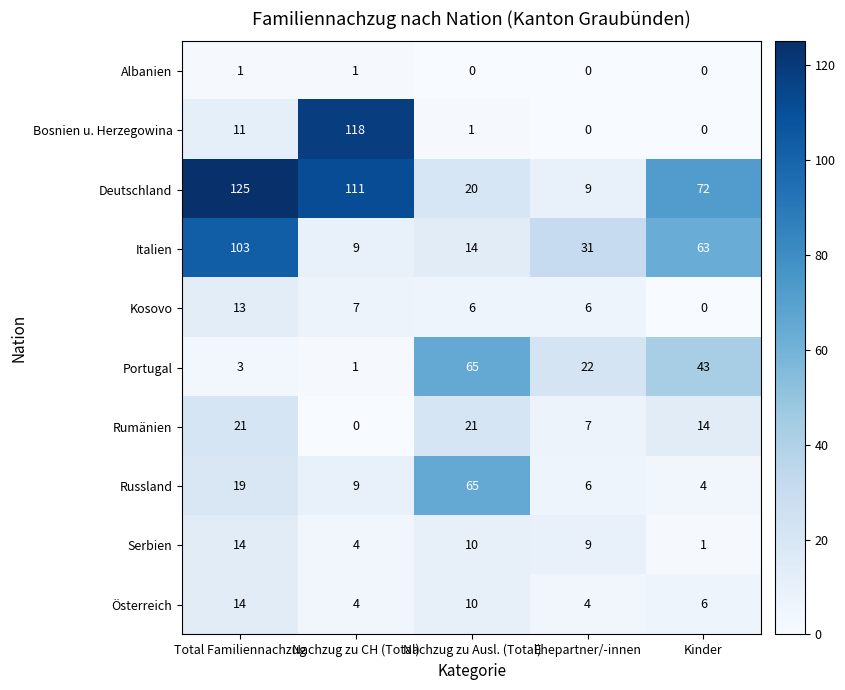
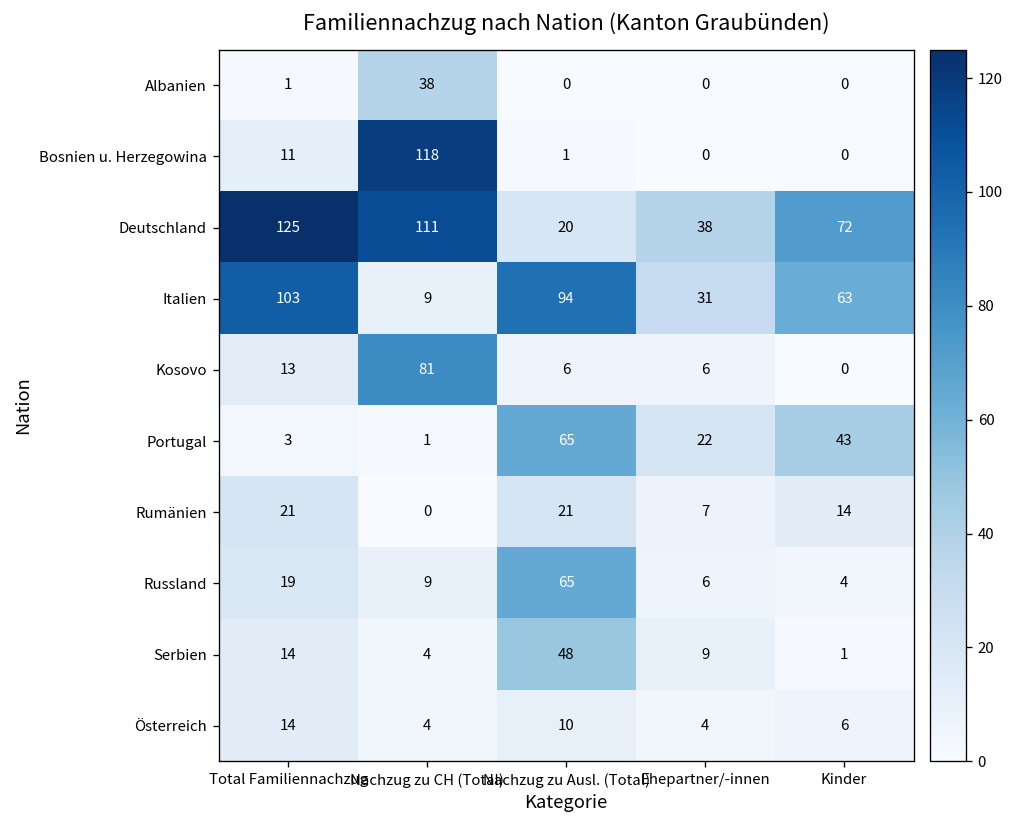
Albanien, Nachzug zu CH (Total): 1 -> 38
Deutschland, Ehepartner/-innen: 9 -> 38
Italien, Nachzug zu Ausl. (Total): 14 -> 94
Kosovo, Nachzug zu CH (Total): 7 -> 81
Serbien, Nachzug zu Ausl. (Total): 10 -> 48
